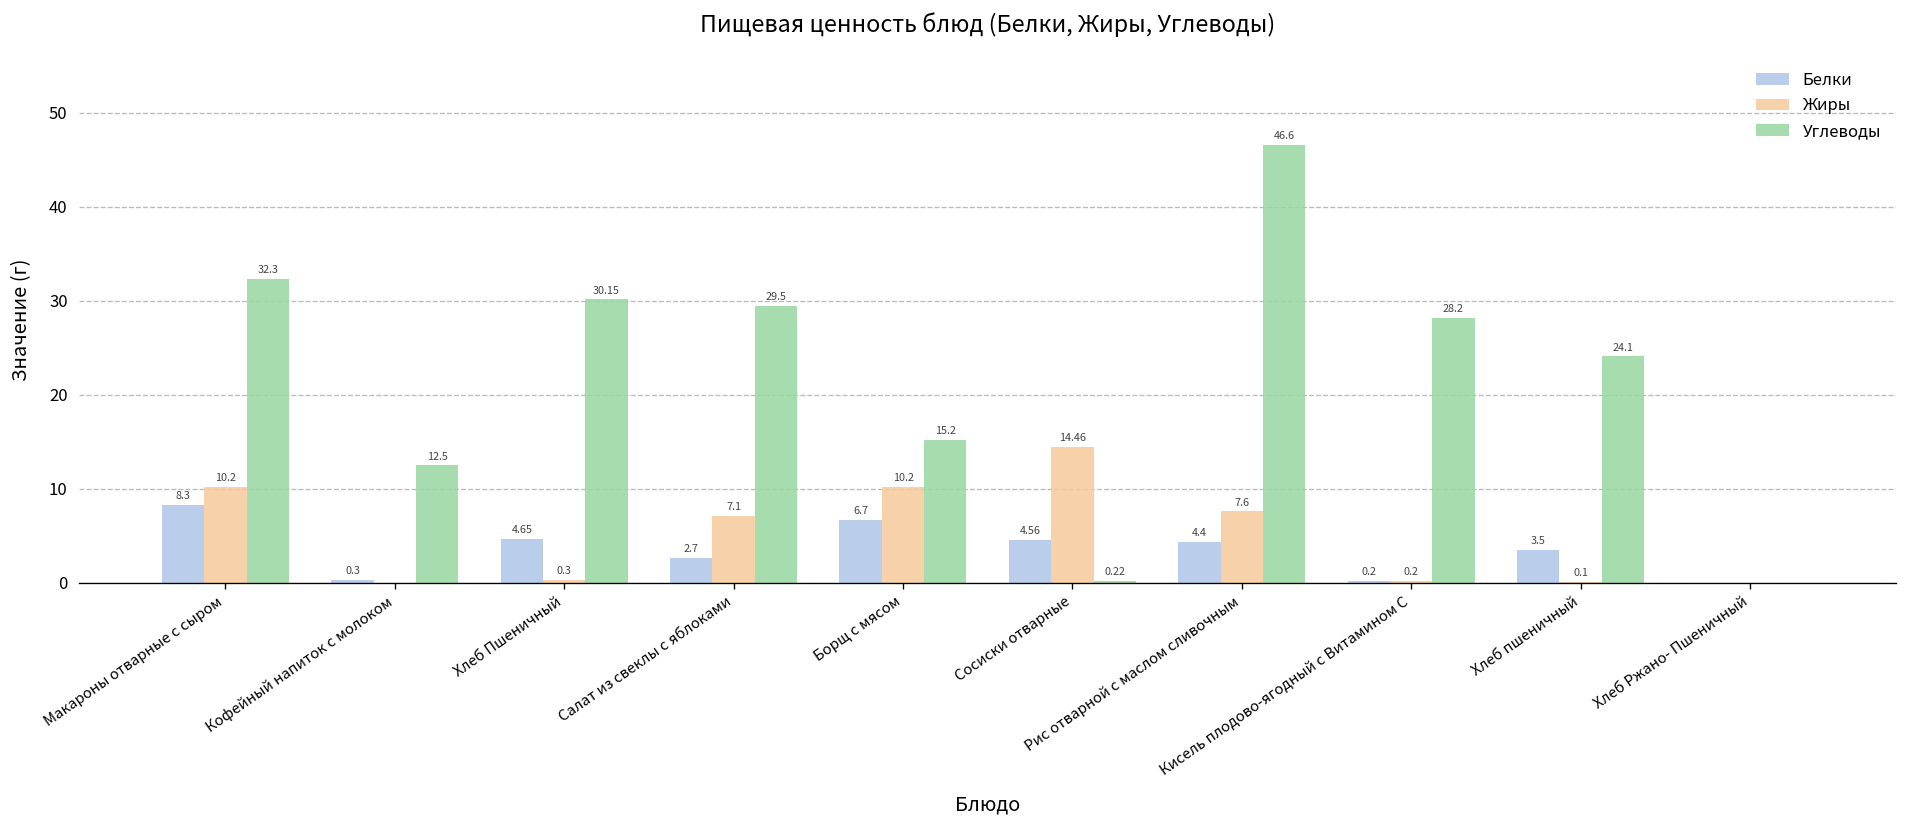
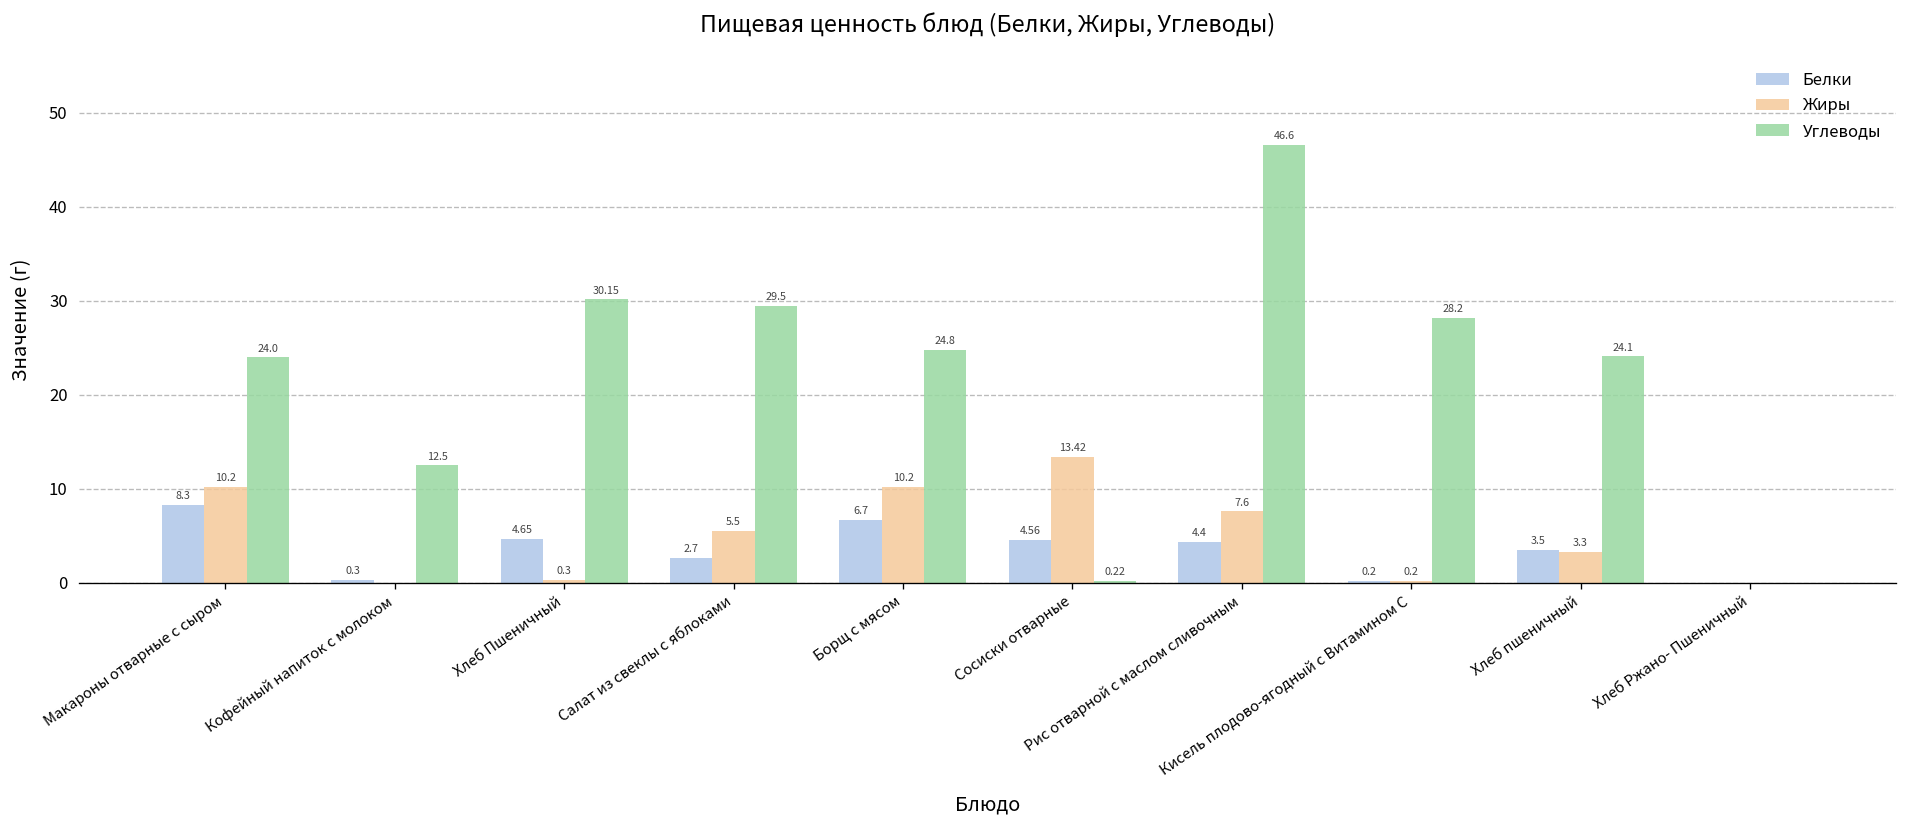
Углеводы, Макароны отварные с сыром: 32.3 -> 24.0
Жиры, Салат из свеклы с яблоками: 7.1 -> 5.5
Углеводы, Борщ с мясом: 15.2 -> 24.8
Жиры, Сосиски отварные: 14.46 -> 13.42
Жиры, Хлеб пшеничный: 0.1 -> 3.3
